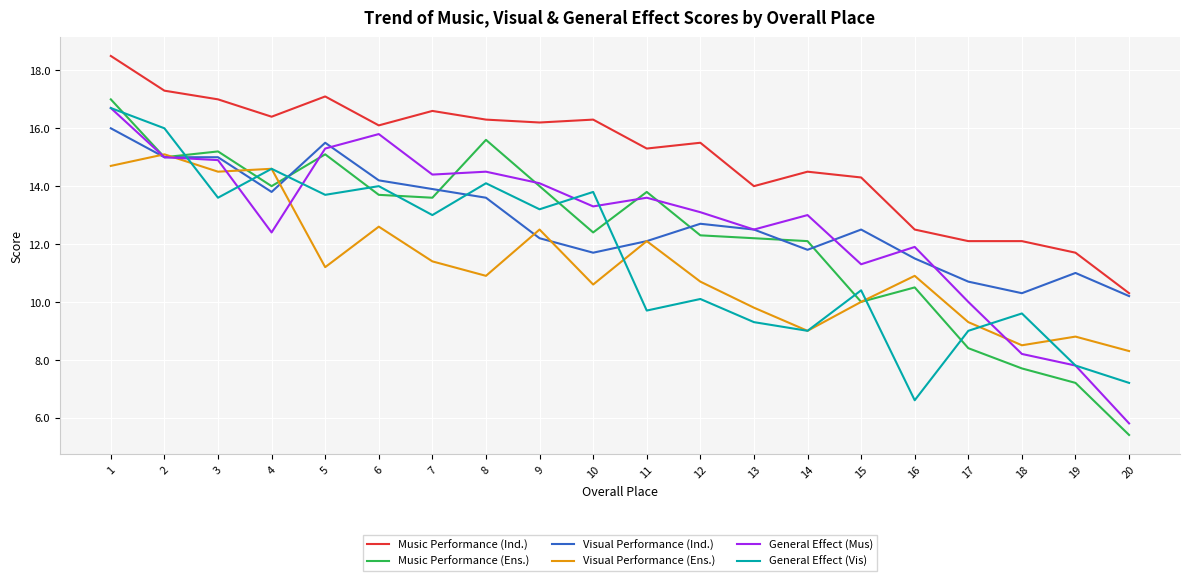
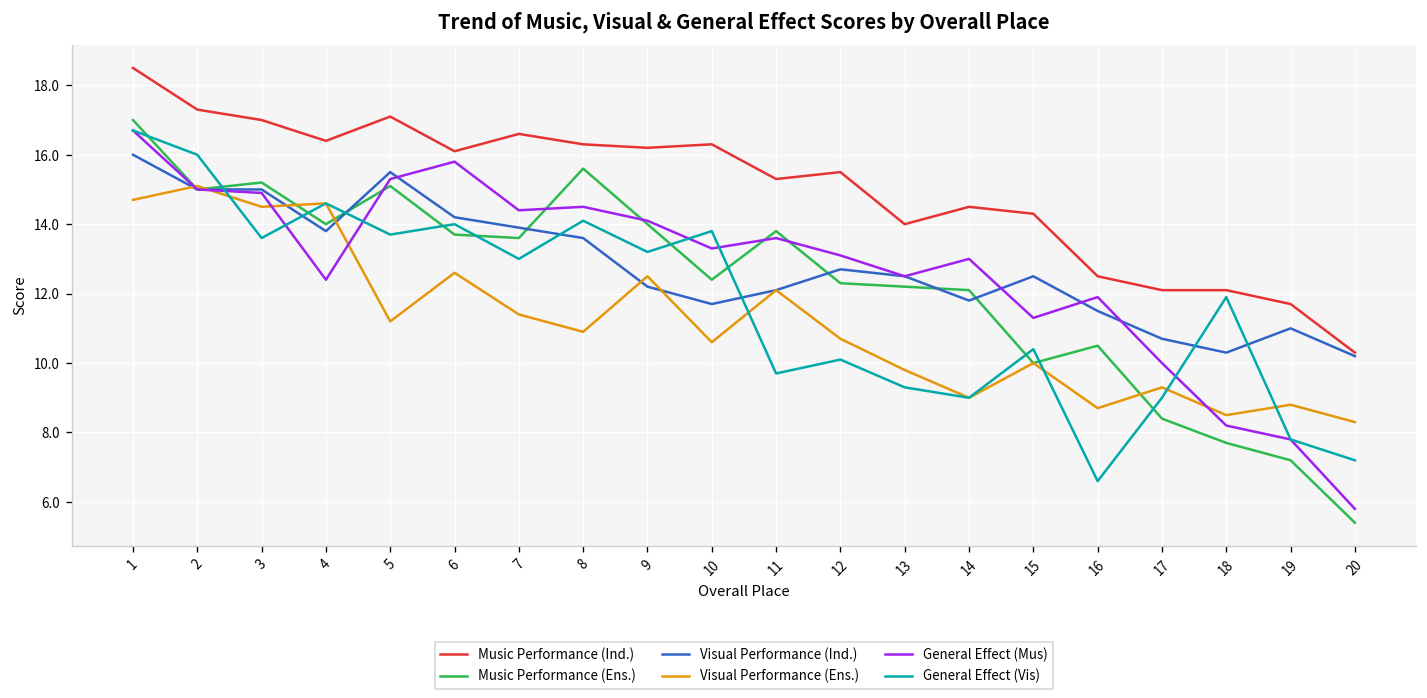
Visual Performance (Ens.), 16: 10.9 -> 8.7
General Effect (Vis), 18: 9.6 -> 11.9
